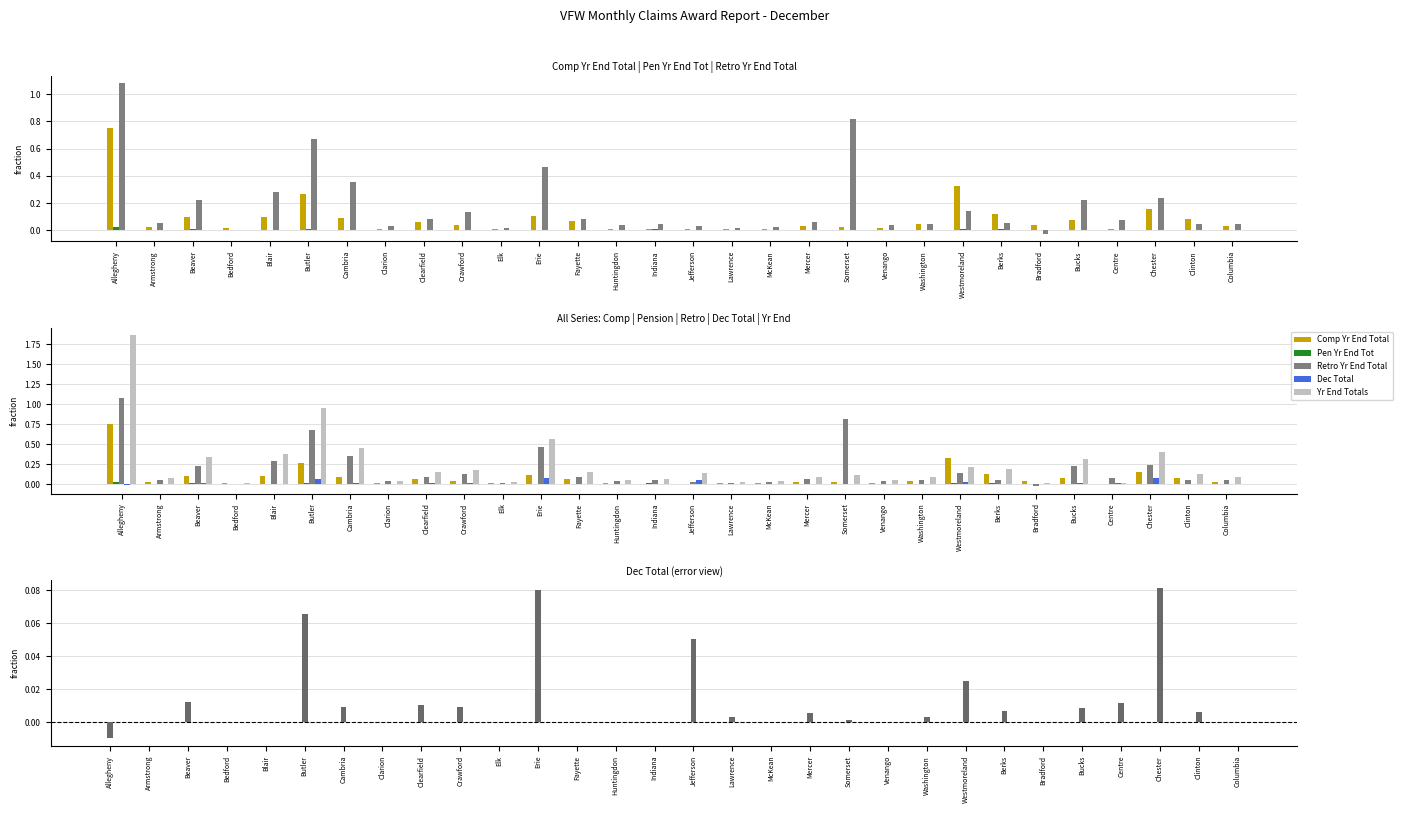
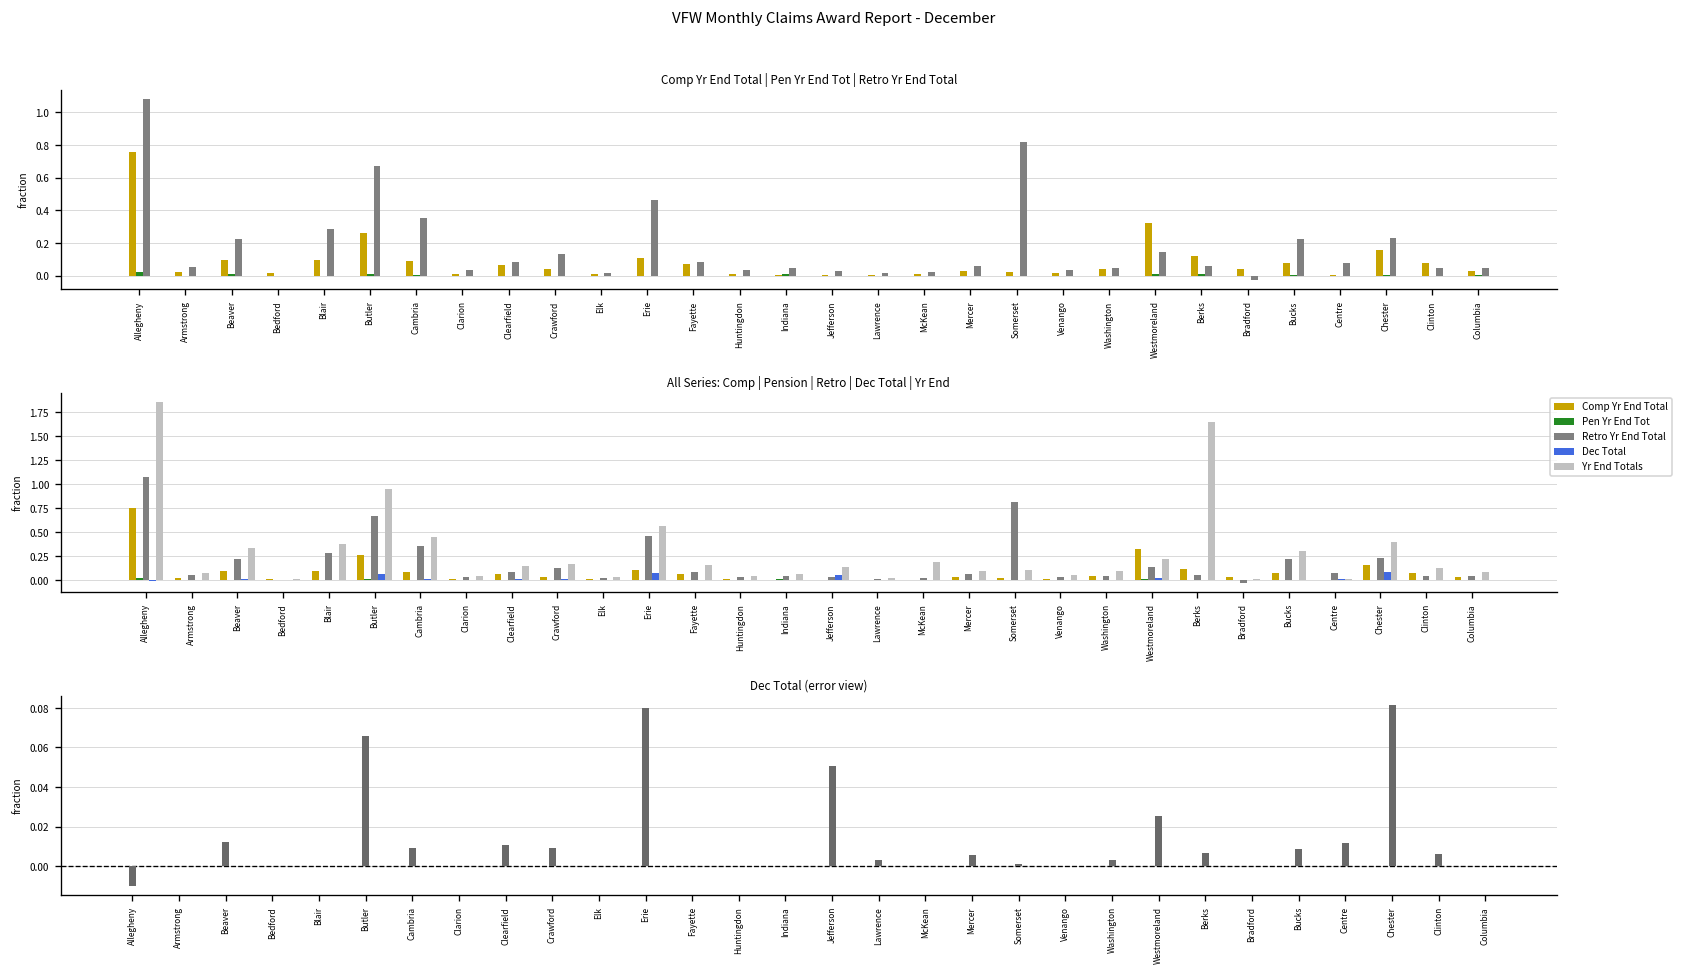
All Series: Comp | Pension | Retro | Dec Total | Yr End, Yr End Totals, McKean: 0.0 -> 0.2
All Series: Comp | Pension | Retro | Dec Total | Yr End, Yr End Totals, Berks: 0.2 -> 1.6
